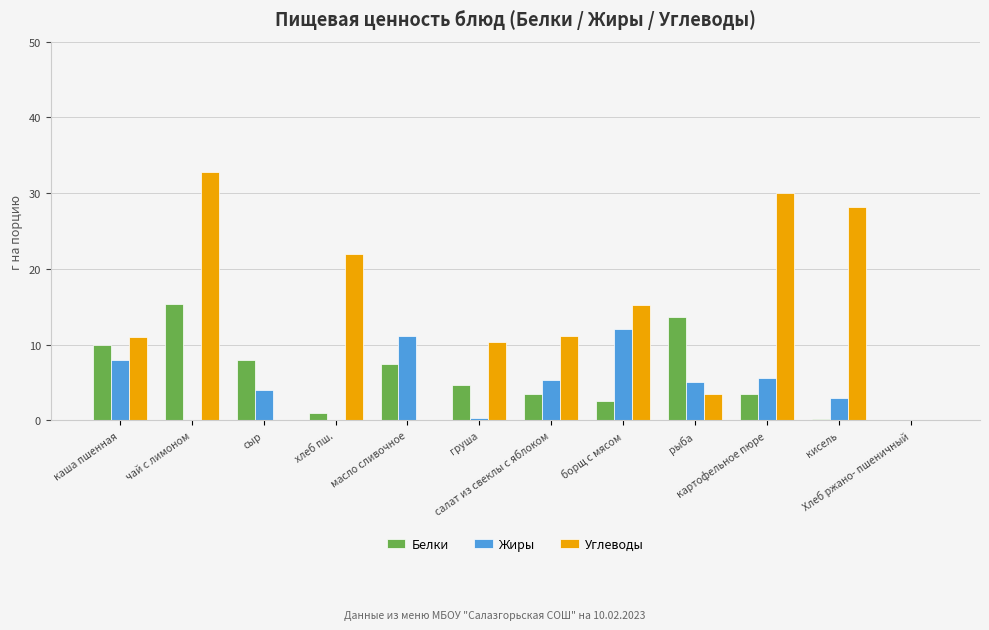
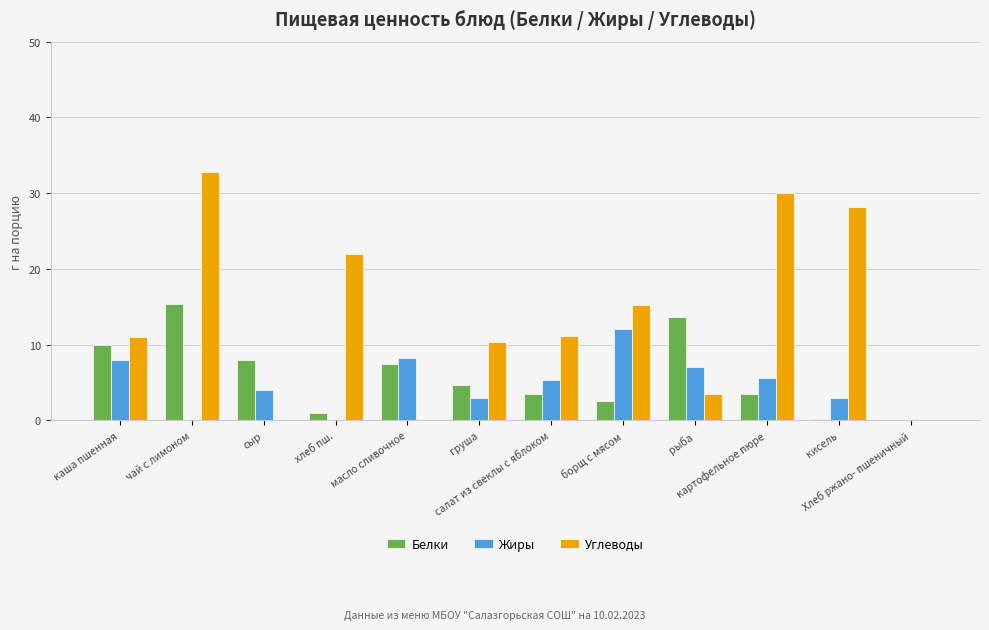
Жиры, масло сливочное: 11 -> 8
Жиры, груша: 0 -> 3
Жиры, рыба: 5 -> 7
